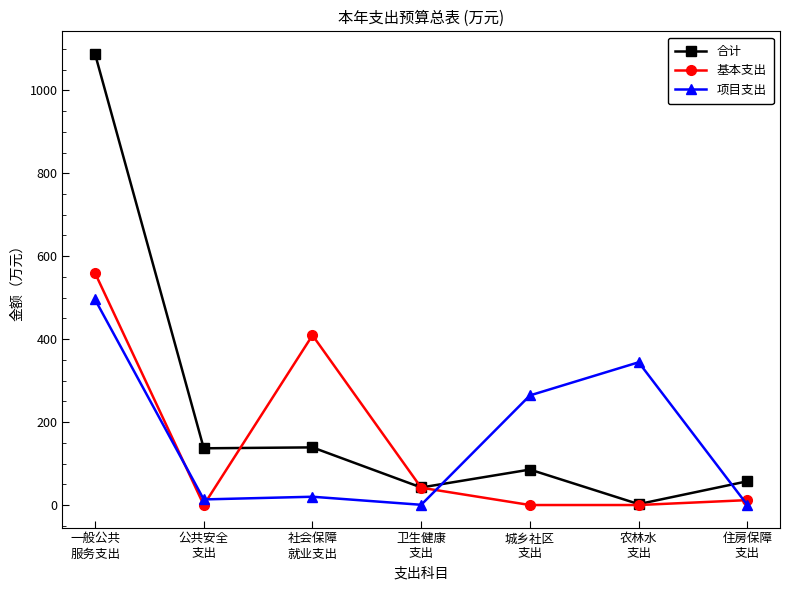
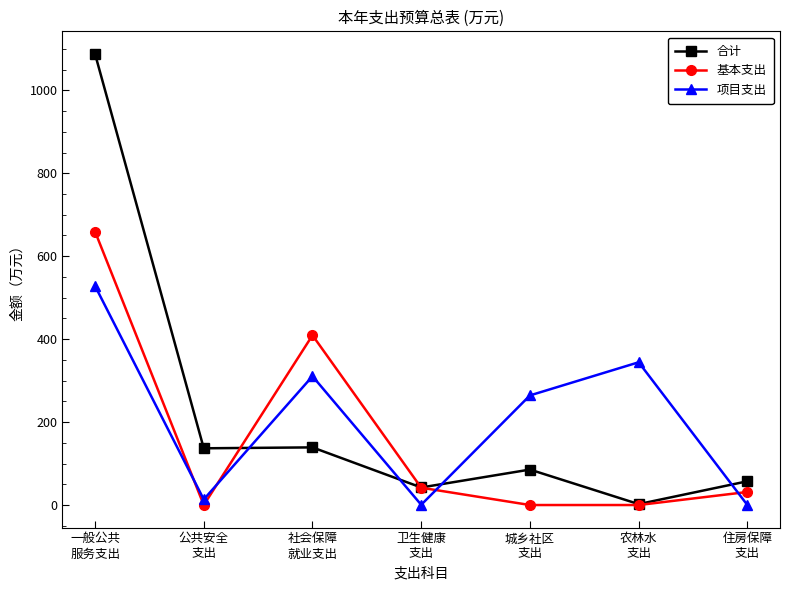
基本支出, 一般公共 服务支出: 560 -> 660
项目支出, 一般公共 服务支出: 500 -> 530
项目支出, 社会保障 就业支出: 20 -> 310
基本支出, 住房保障 支出: 10 -> 30
